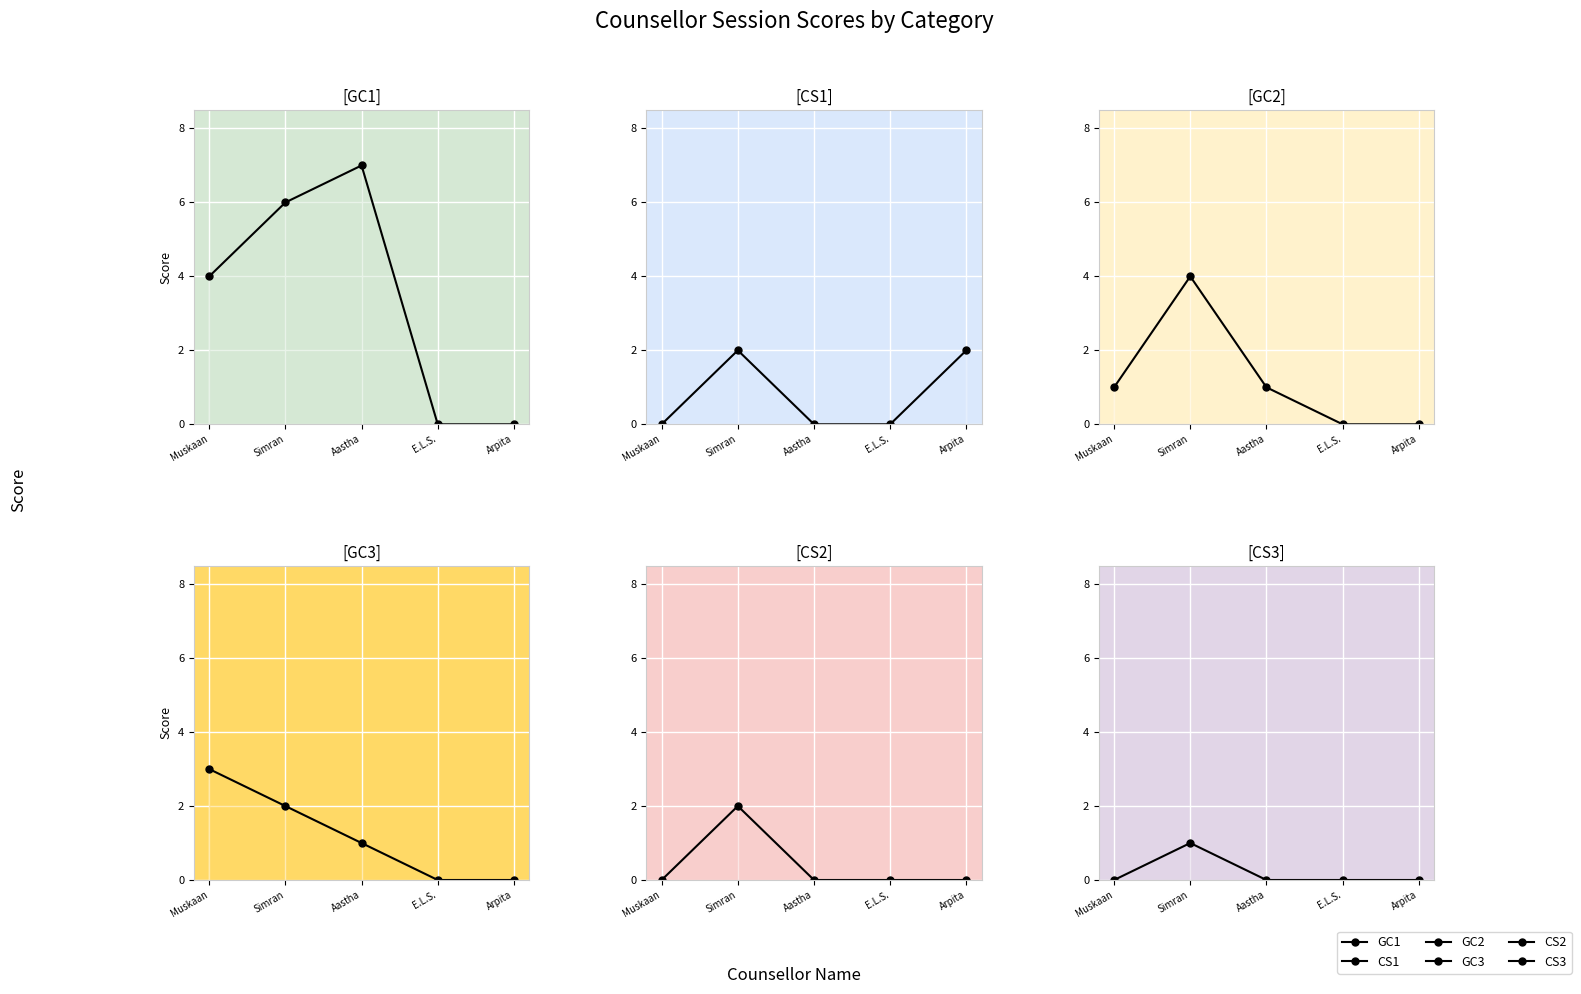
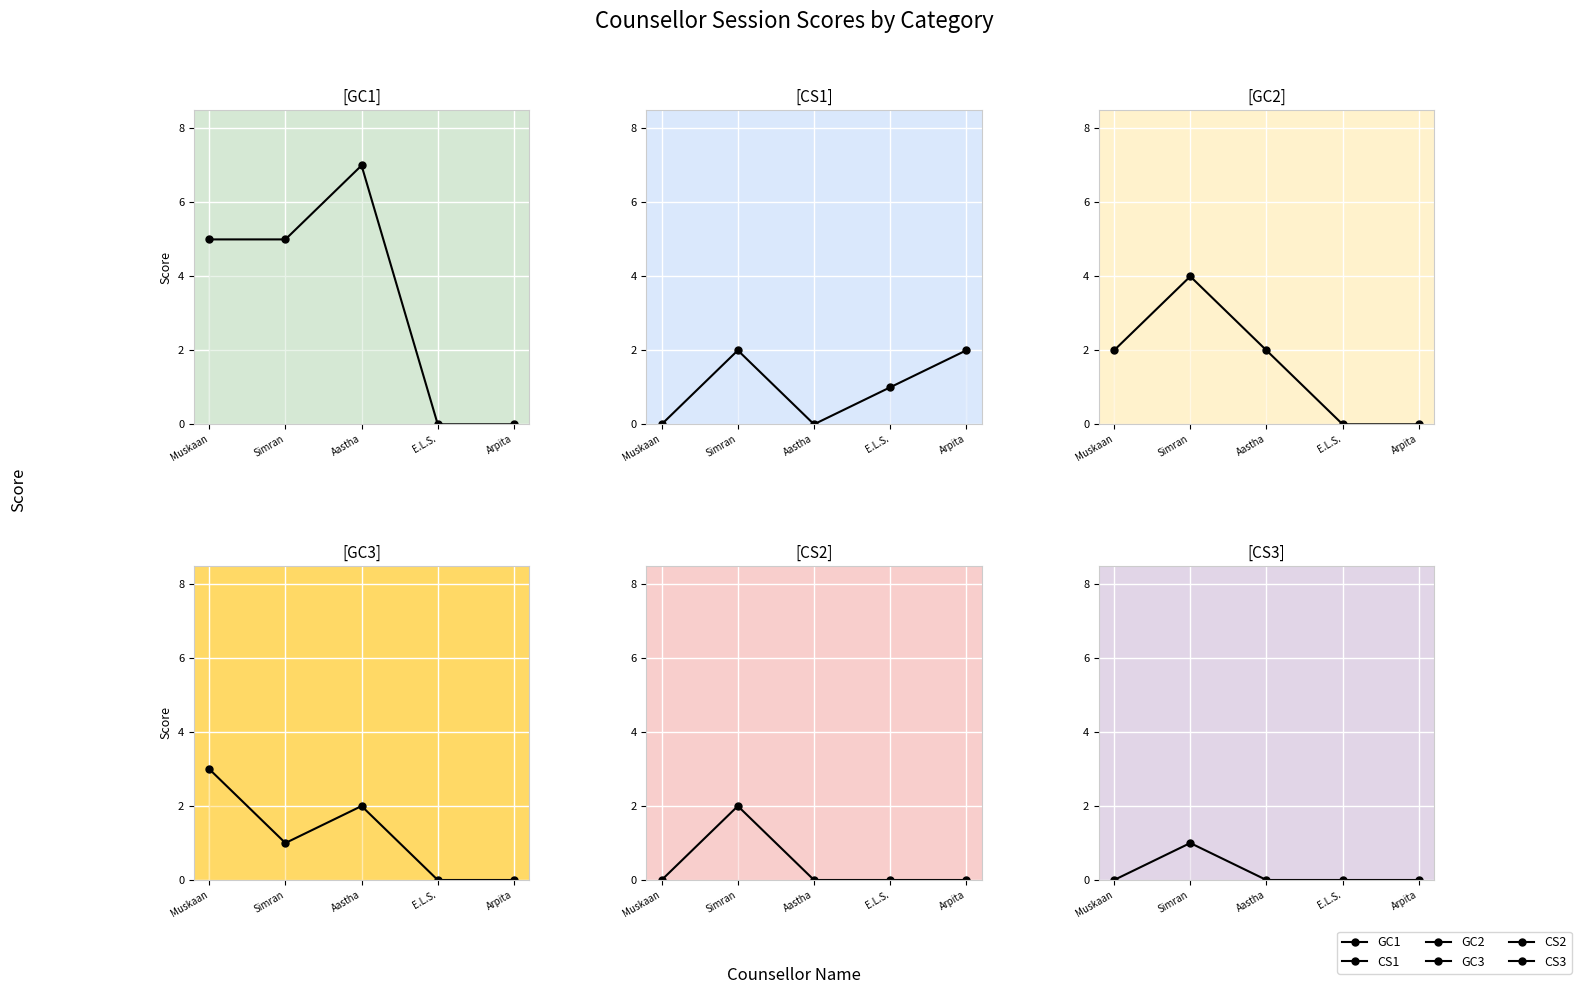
[GC1], Muskaan: 4 -> 5
[GC1], Simran: 6 -> 5
[CS1], E.L.S.: 0 -> 1
[GC2], Muskaan: 1 -> 2
[GC2], Aastha: 1 -> 2
[GC3], Simran: 2 -> 1
[GC3], Aastha: 1 -> 2
